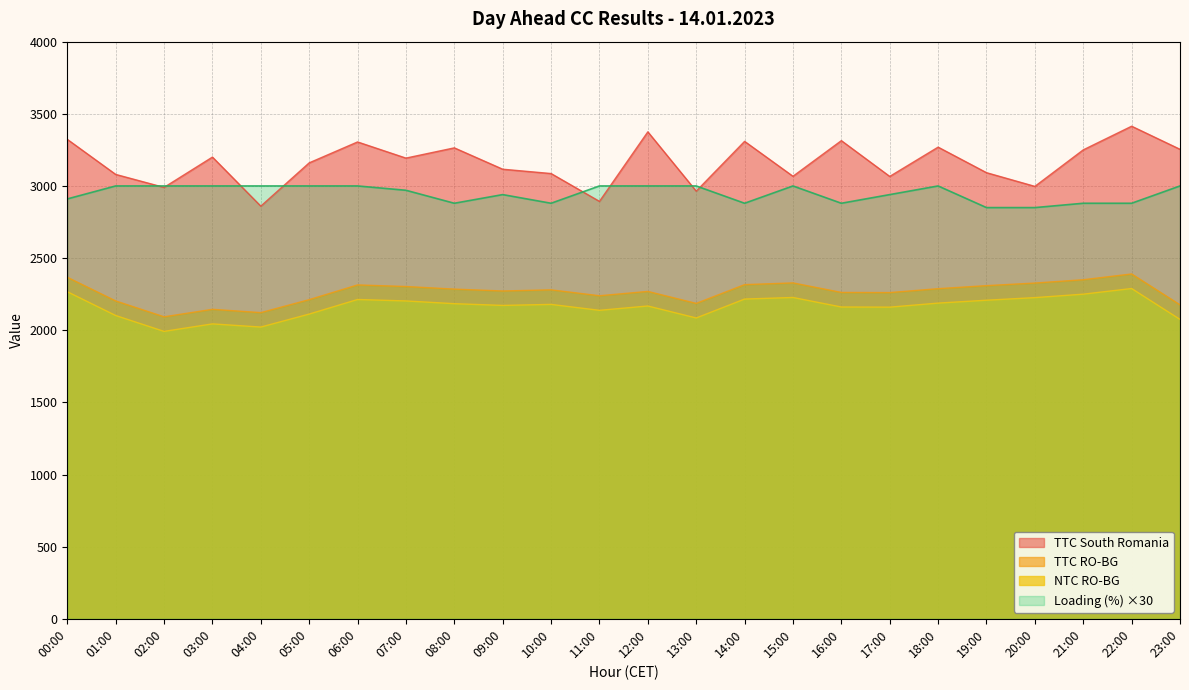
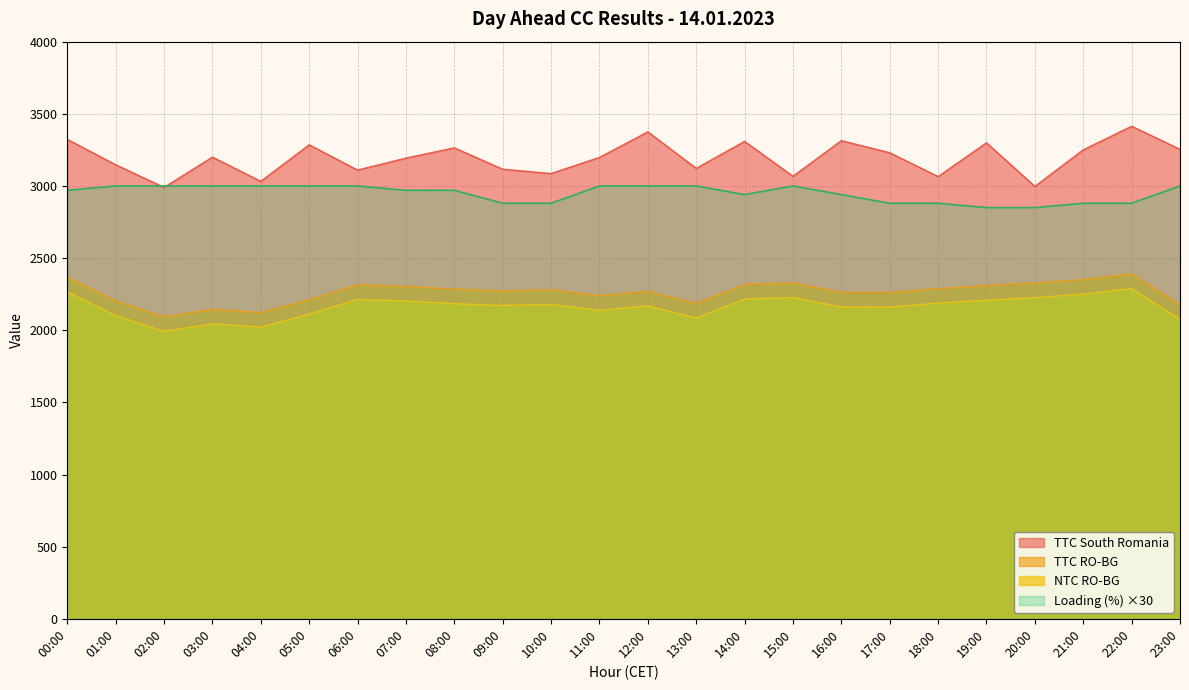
Loading (%) ×30, 00:00: 2910 -> 2970
TTC South Romania, 01:00: 3080 -> 3150
TTC South Romania, 04:00: 2860 -> 3030
TTC South Romania, 05:00: 3160 -> 3290
TTC South Romania, 06:00: 3310 -> 3110
Loading (%) ×30, 08:00: 2880 -> 2970
Loading (%) ×30, 09:00: 2940 -> 2880
TTC South Romania, 11:00: 2890 -> 3200
TTC South Romania, 13:00: 2960 -> 3120
Loading (%) ×30, 14:00: 2880 -> 2940
Loading (%) ×30, 16:00: 2880 -> 2940
TTC South Romania, 17:00: 3070 -> 3230
Loading (%) ×30, 17:00: 2940 -> 2880
TTC South Romania, 18:00: 3270 -> 3070
Loading (%) ×30, 18:00: 3000 -> 2880
TTC South Romania, 19:00: 3090 -> 3300
